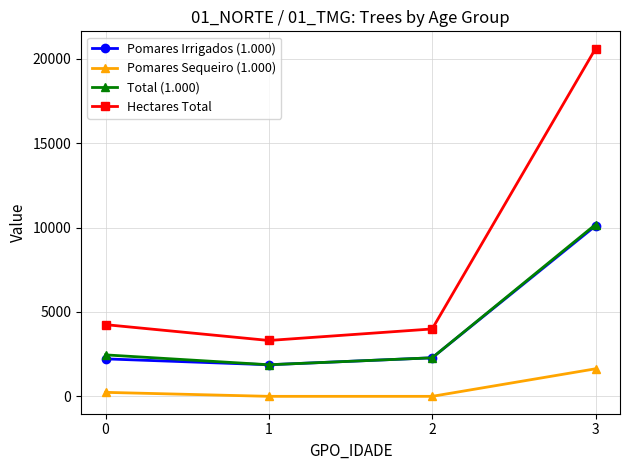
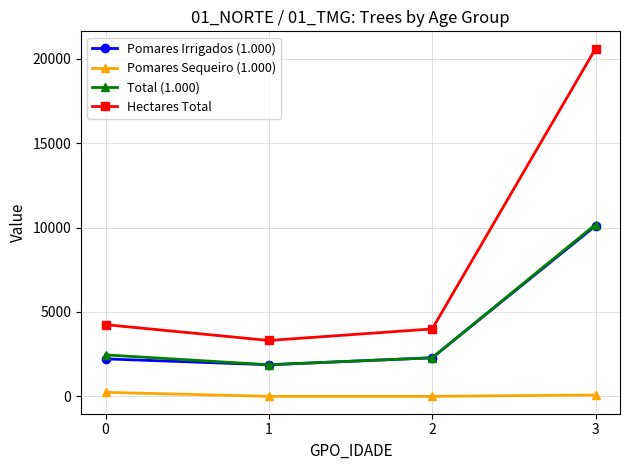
Pomares Sequeiro (1.000), 3: 1600 -> 100
